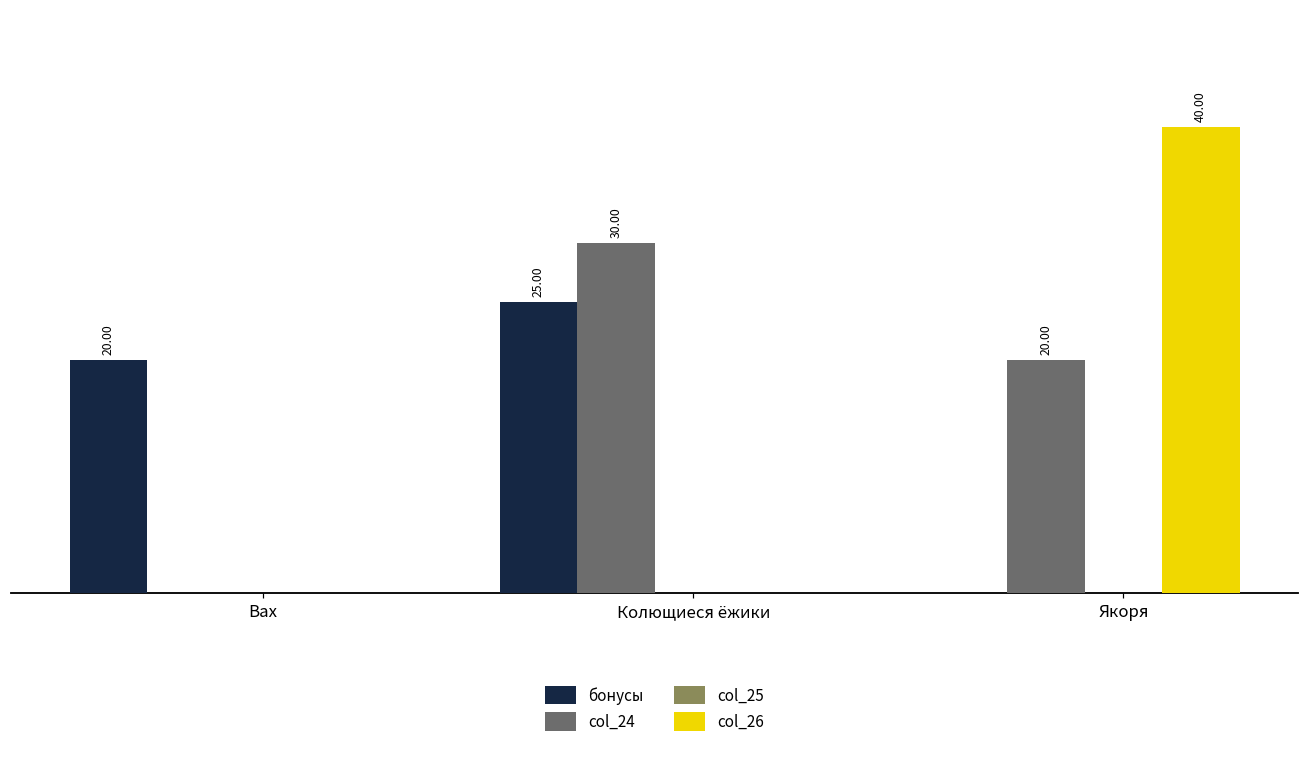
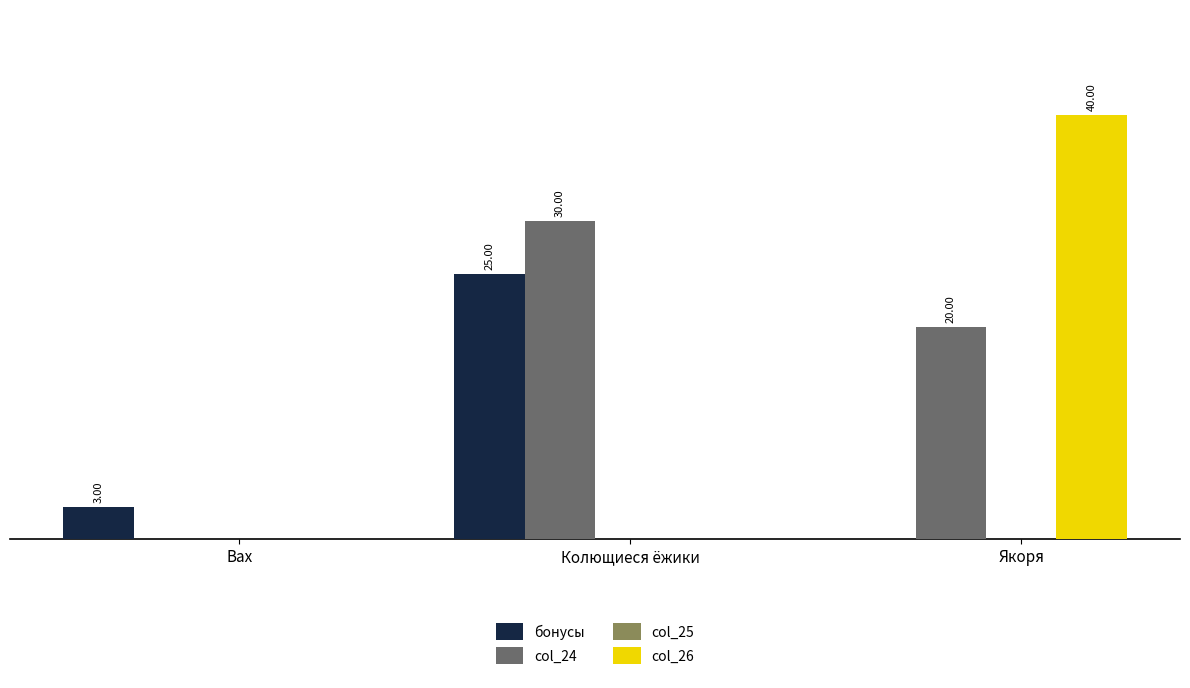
бонусы, Вах: 20.00 -> 3.00
